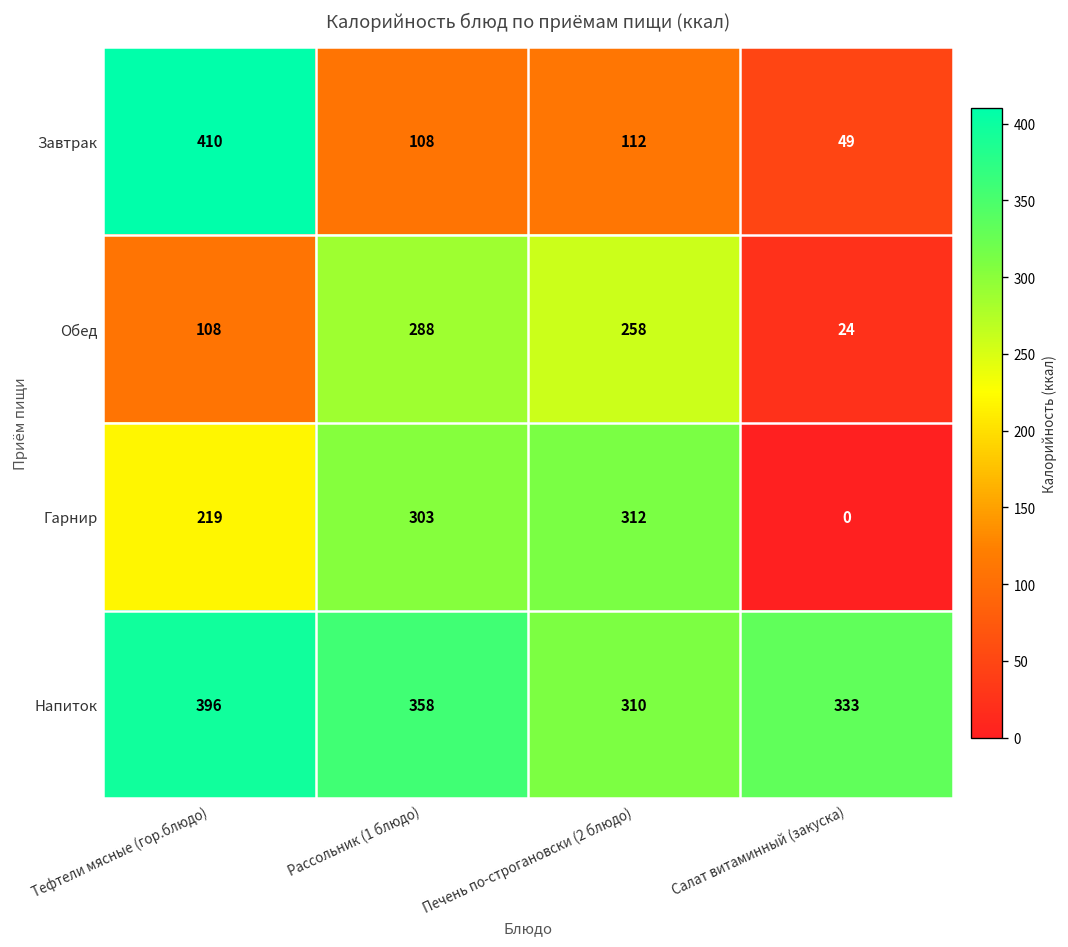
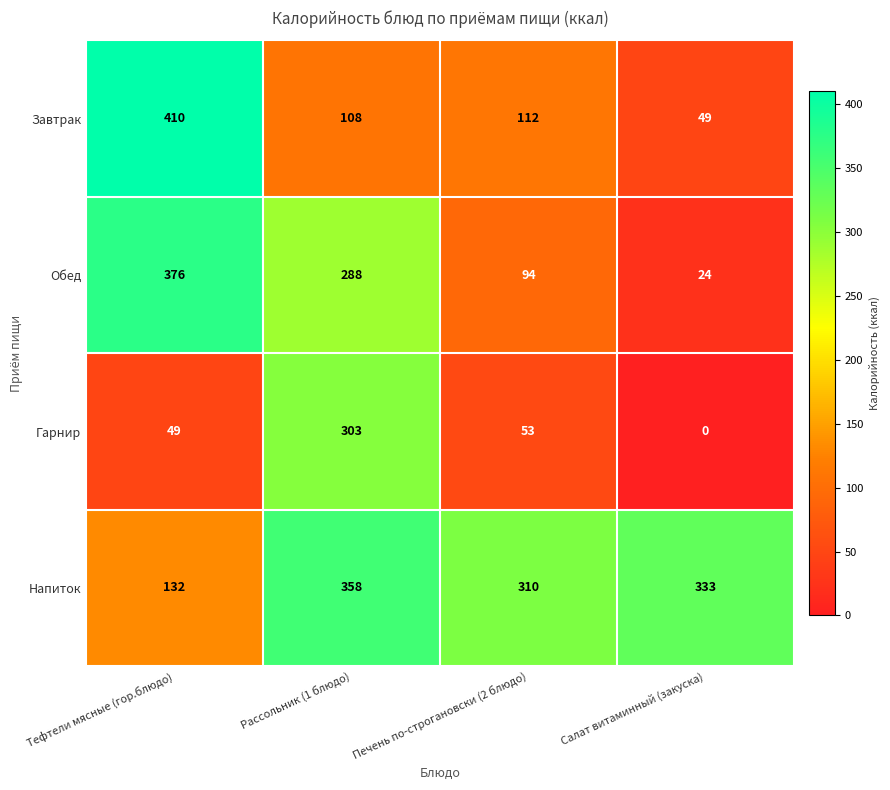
Обед, Тефтели мясные (гор.блюдо): 108 -> 376
Обед, Печень по-строгановски (2 блюдо): 258 -> 94
Гарнир, Тефтели мясные (гор.блюдо): 219 -> 49
Гарнир, Печень по-строгановски (2 блюдо): 312 -> 53
Напиток, Тефтели мясные (гор.блюдо): 396 -> 132
